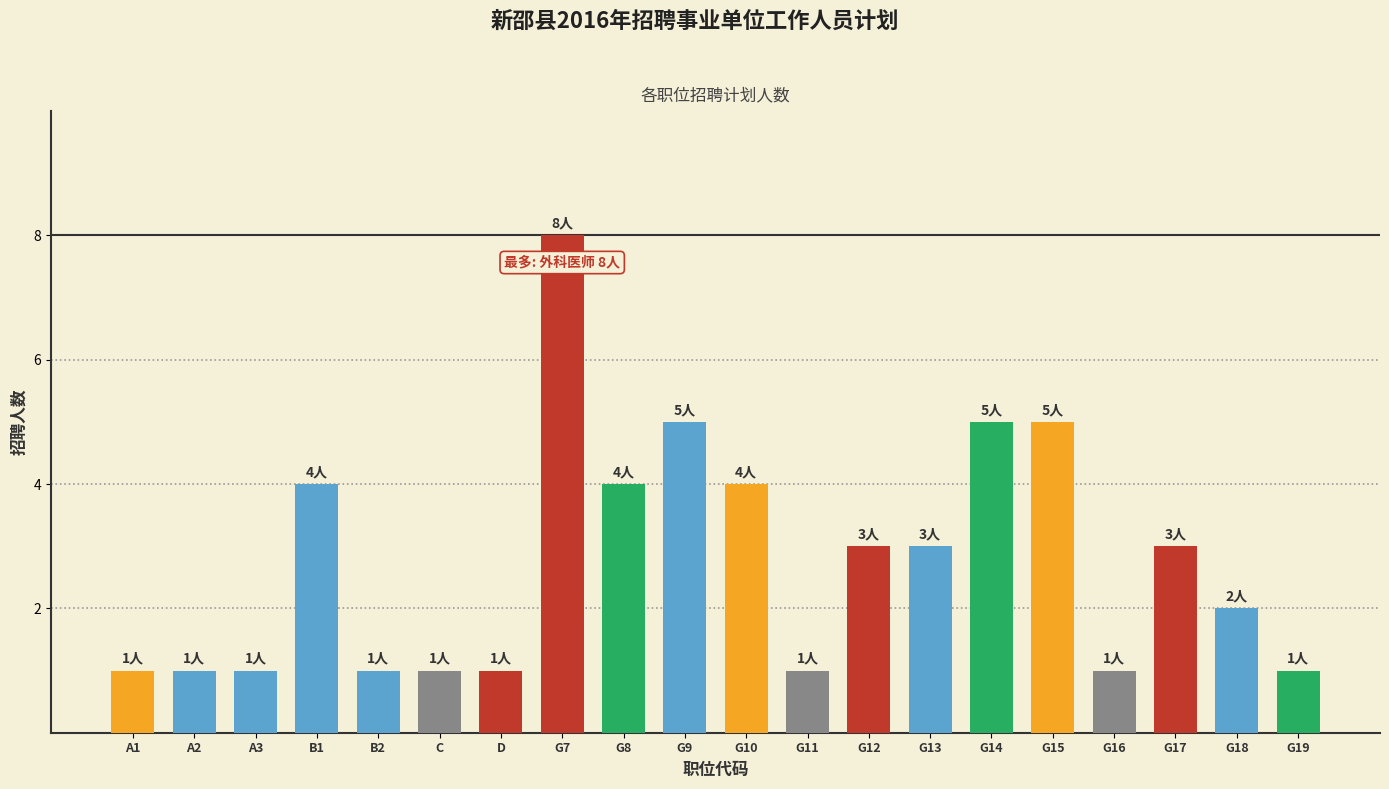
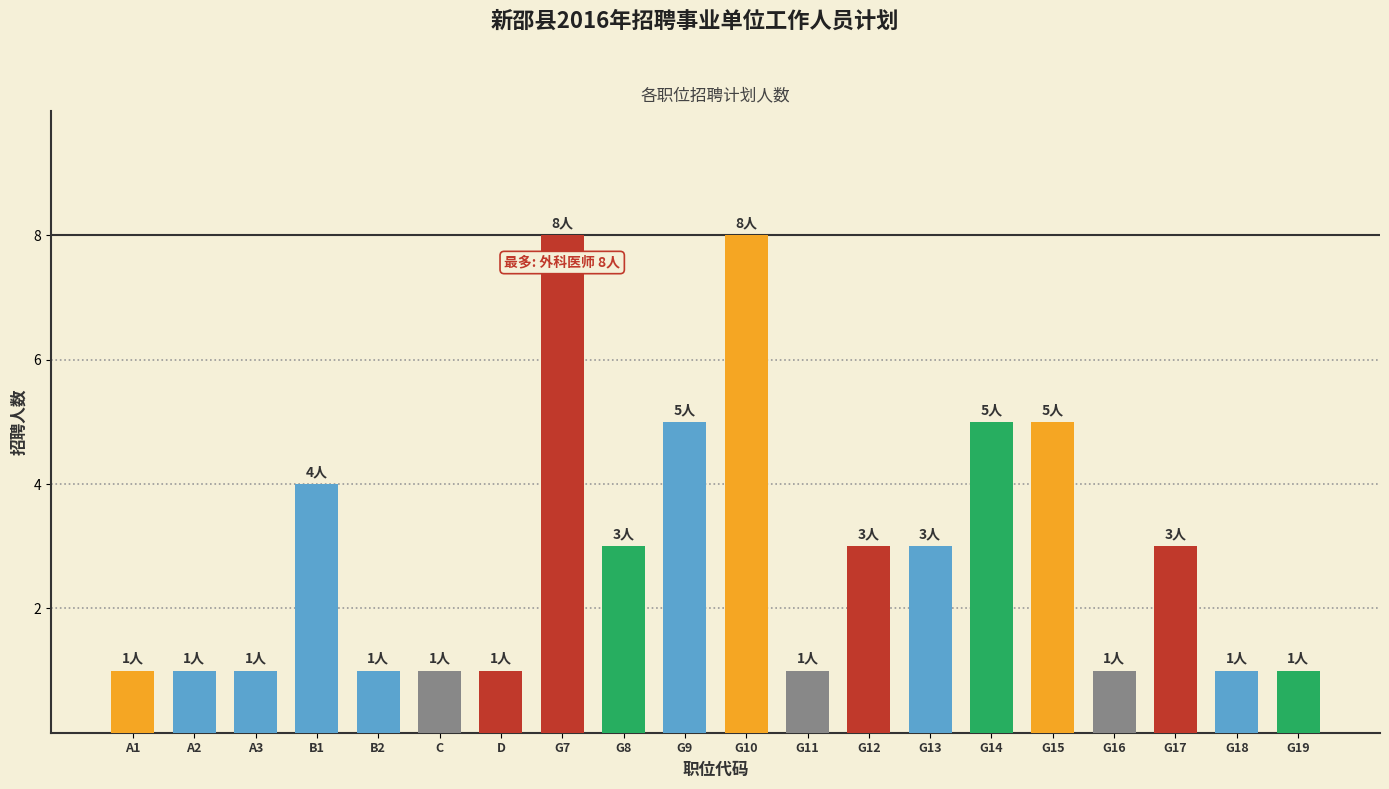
G8: 4人 -> 3人
G10: 4人 -> 8人
G18: 2人 -> 1人
